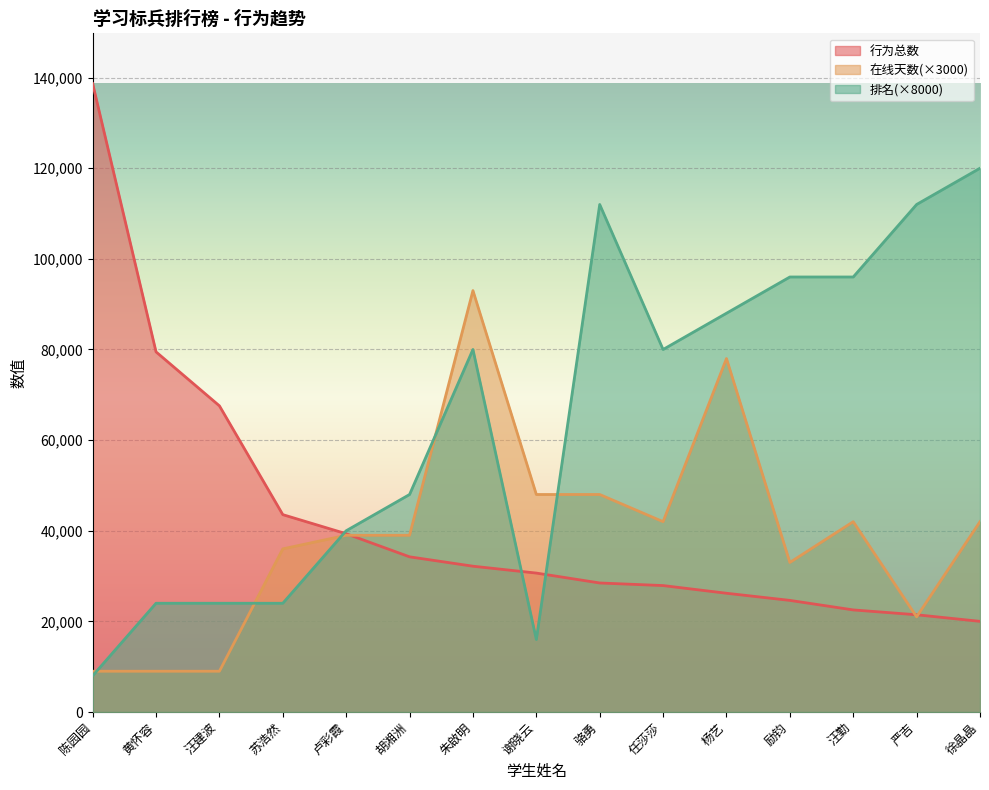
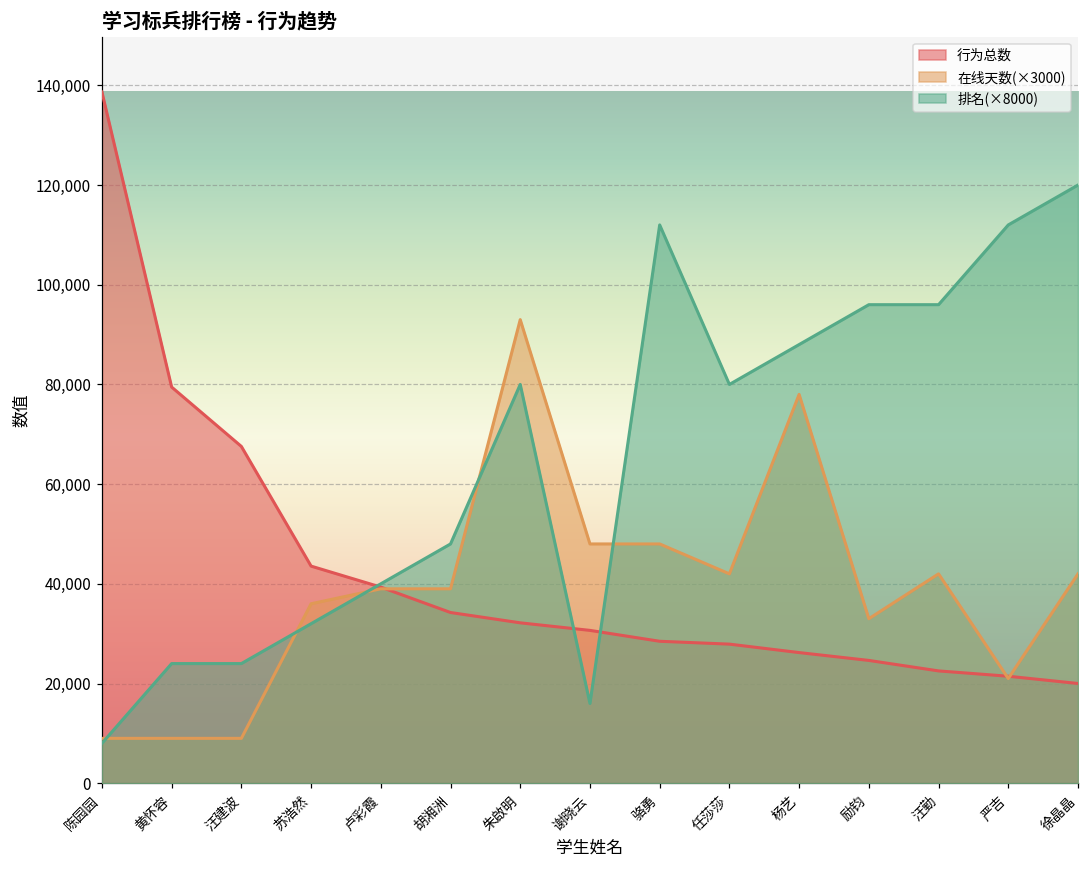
排名(×8000), 苏浩然: 24,000 -> 32,000
